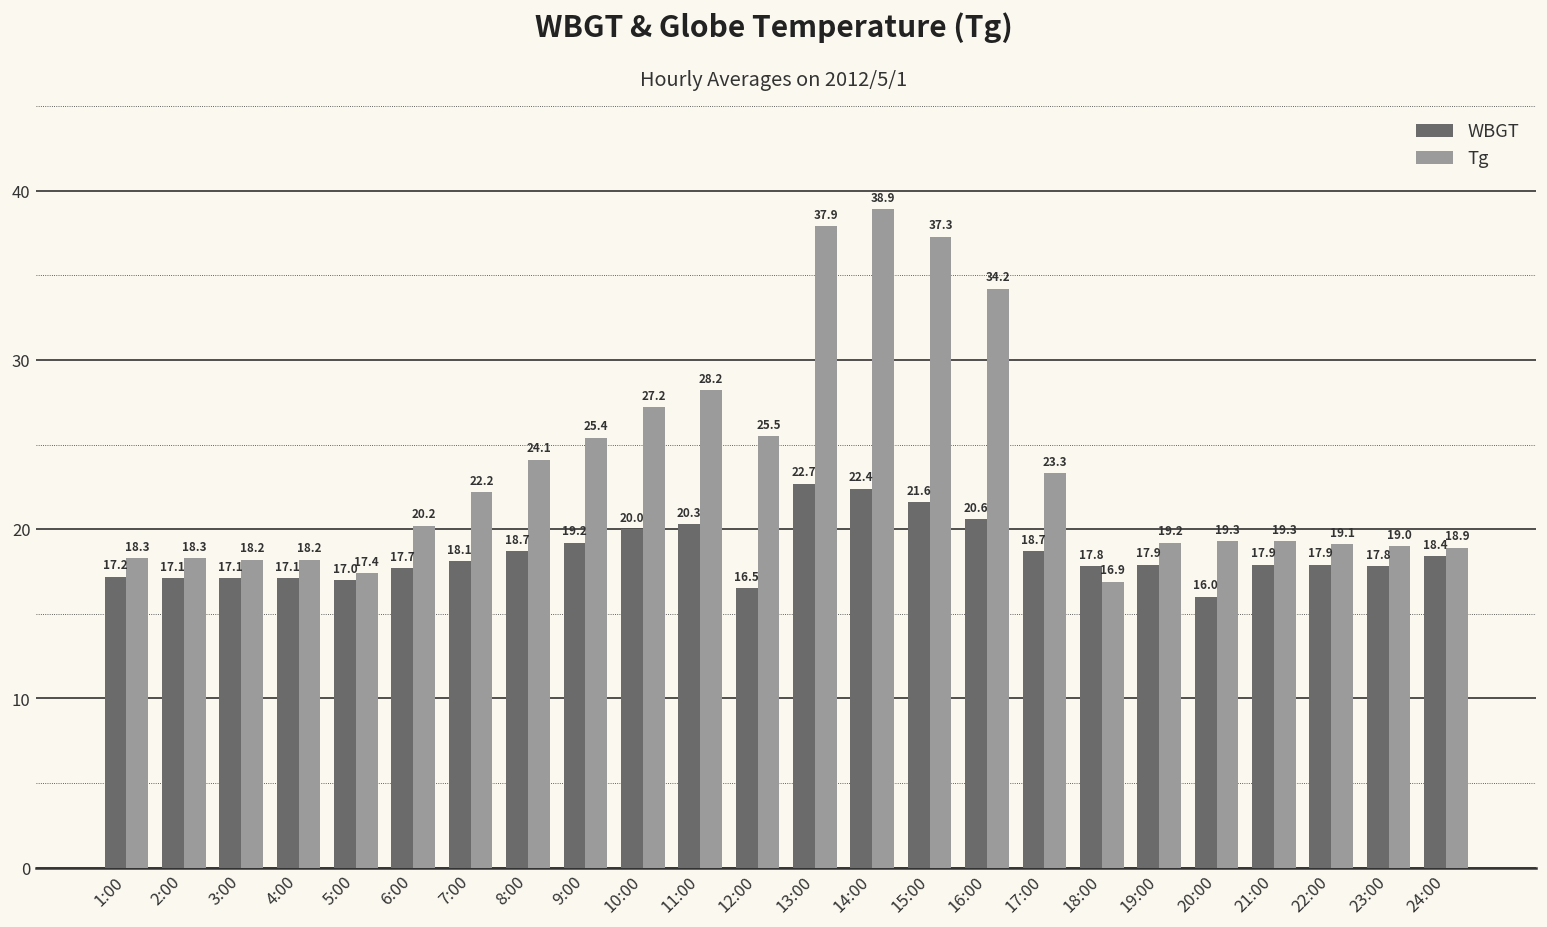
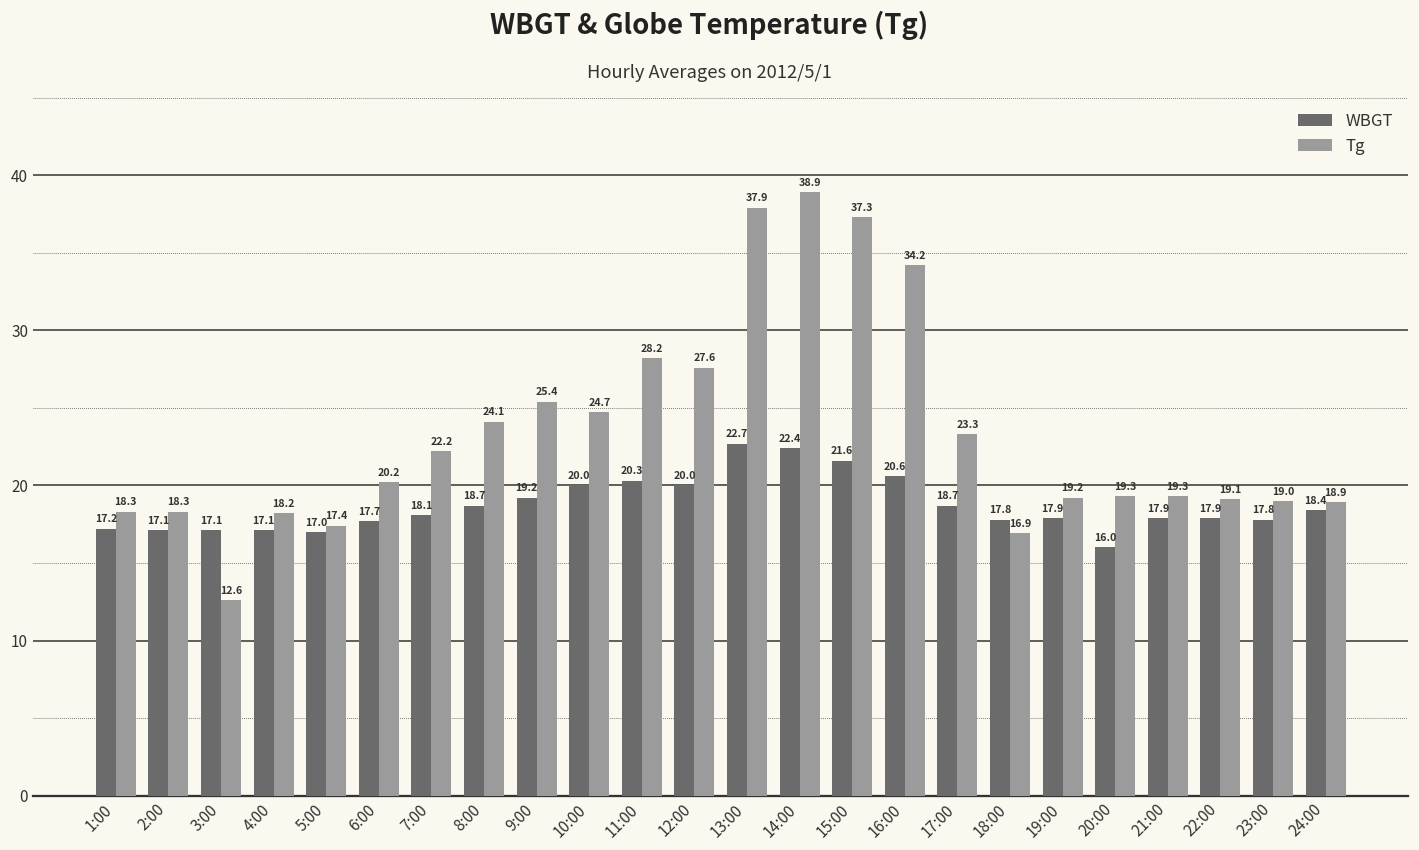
Tg, 3:00: 18.2 -> 12.6
Tg, 10:00: 27.2 -> 24.7
WBGT, 12:00: 16.5 -> 20.0
Tg, 12:00: 25.5 -> 27.6
